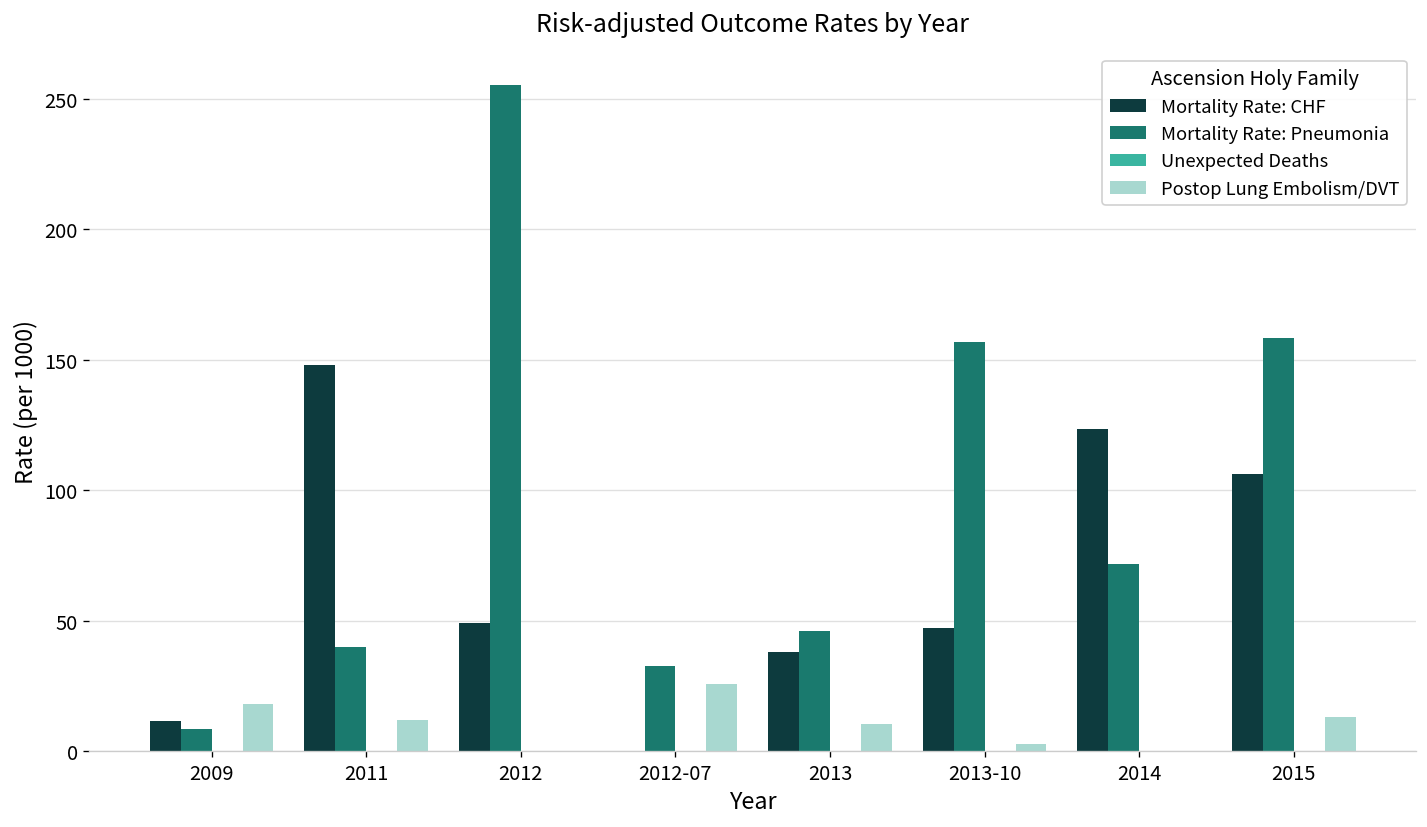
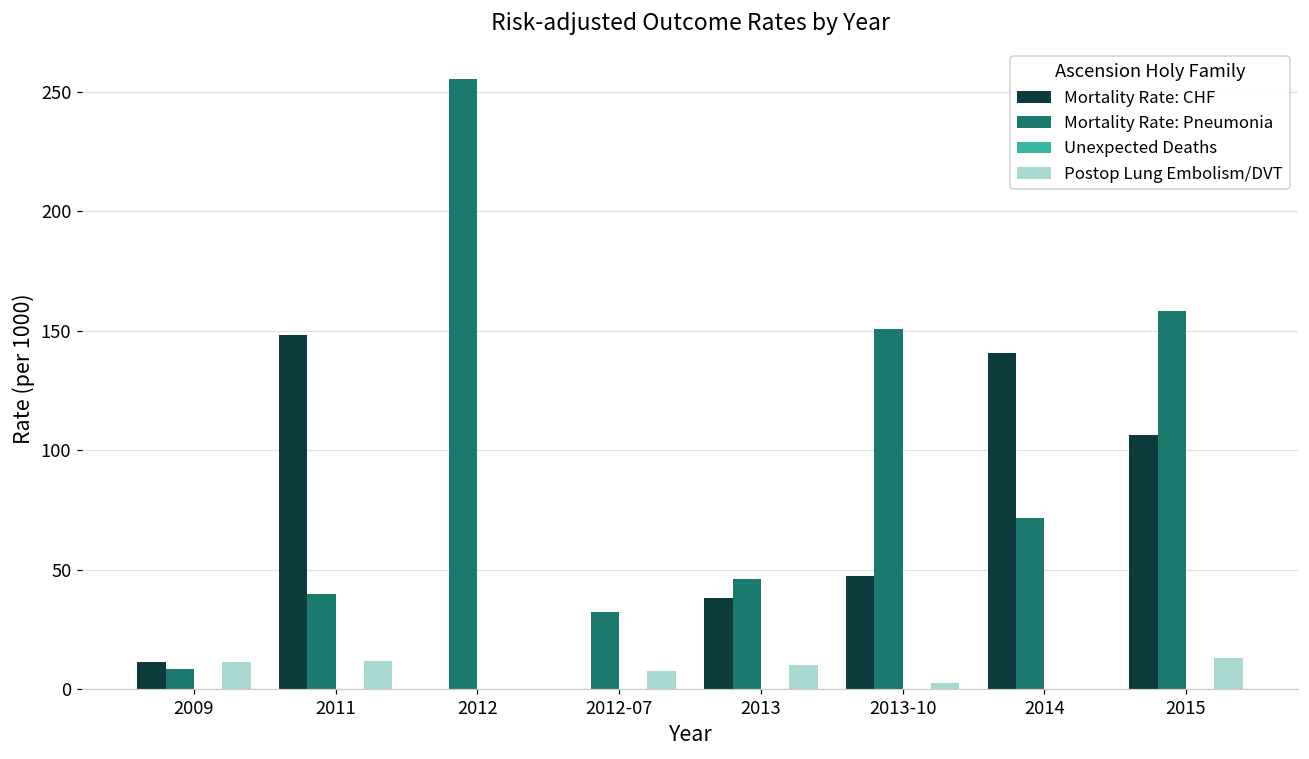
Postop Lung Embolism/DVT, 2009: 18 -> 11
Mortality Rate: CHF, 2012: 49 -> 0
Postop Lung Embolism/DVT, 2012-07: 26 -> 8
Mortality Rate: Pneumonia, 2013-10: 157 -> 151
Mortality Rate: CHF, 2014: 124 -> 141
